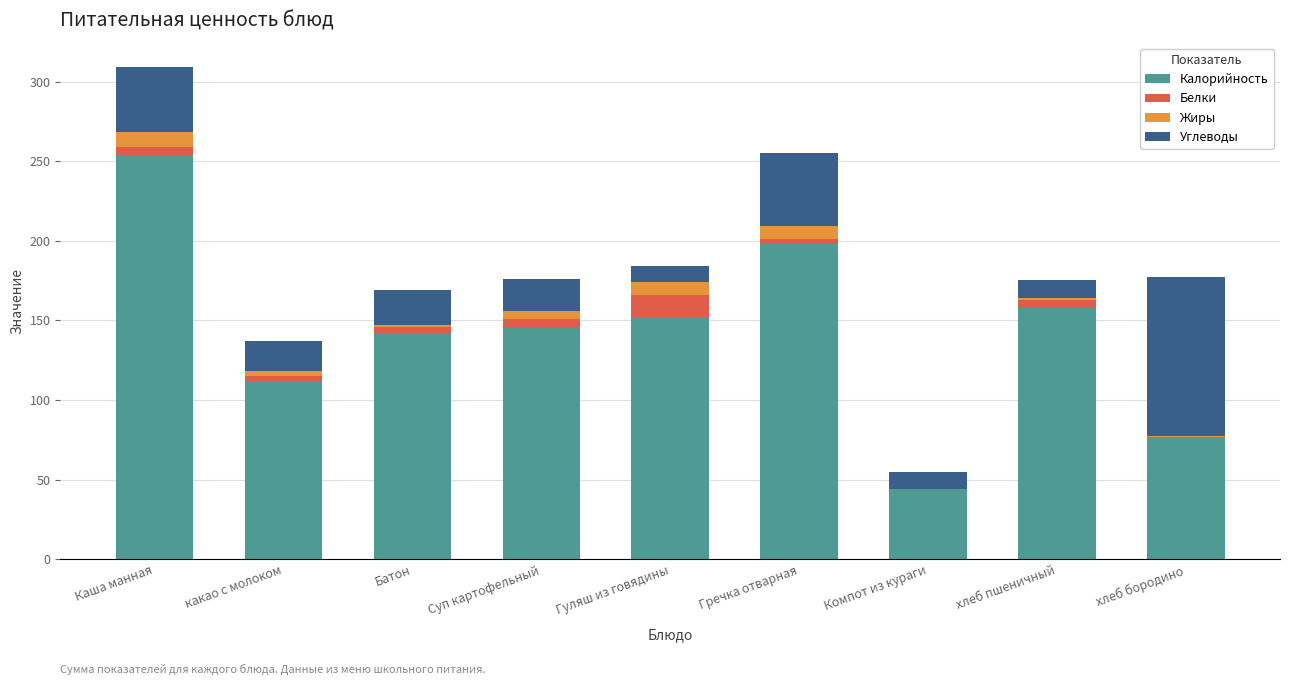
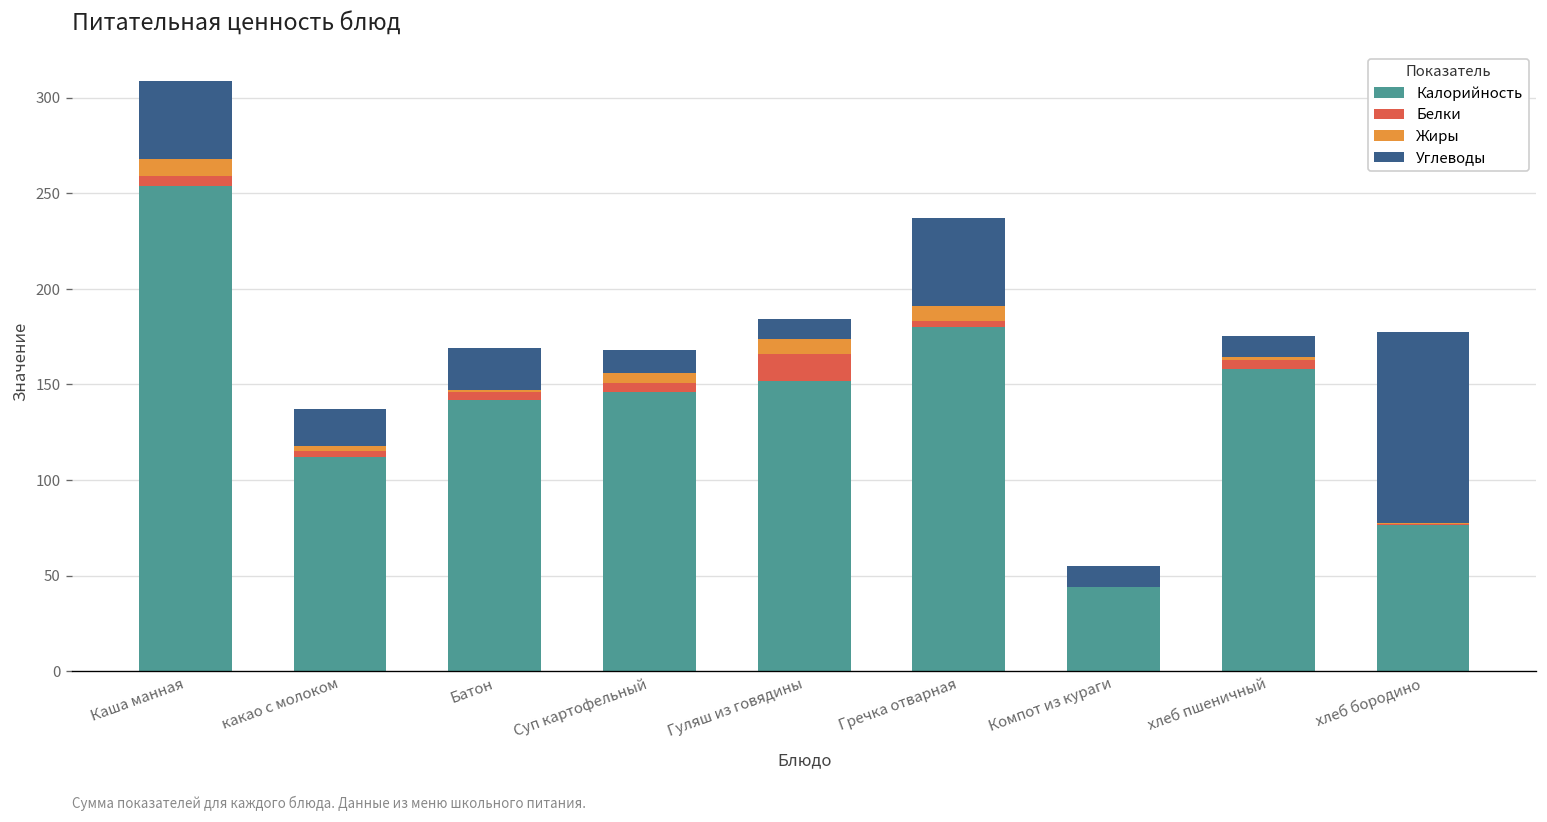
Углеводы, Суп картофельный: 20 -> 12
Калорийность, Гречка отварная: 198 -> 180
